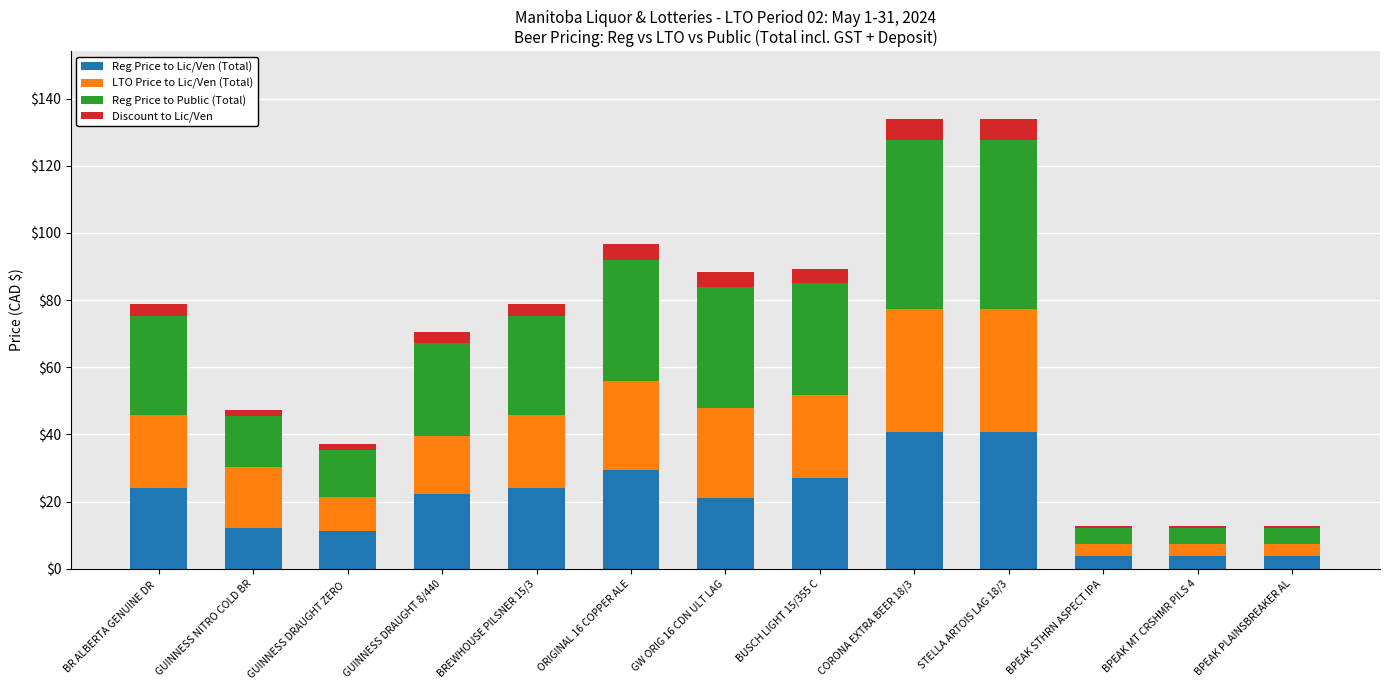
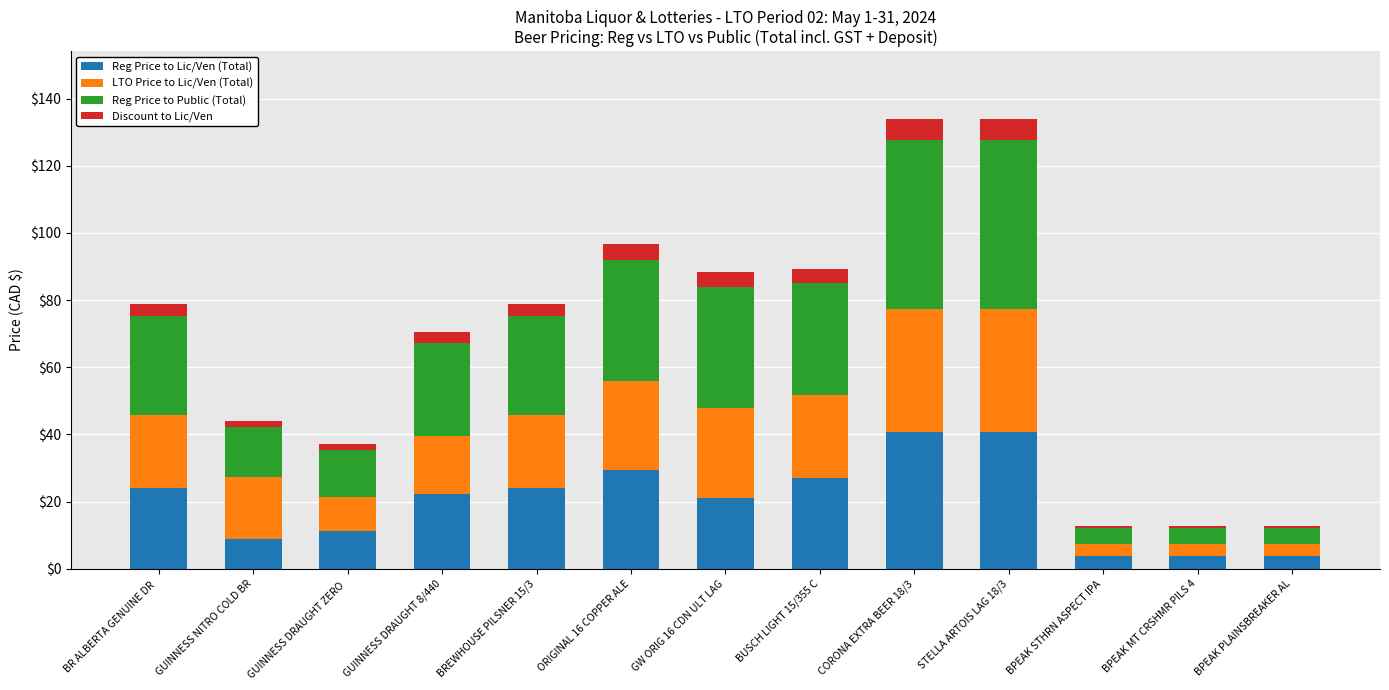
Reg Price to Lic/Ven (Total), GUINNESS NITRO COLD BR: $12 -> $9
